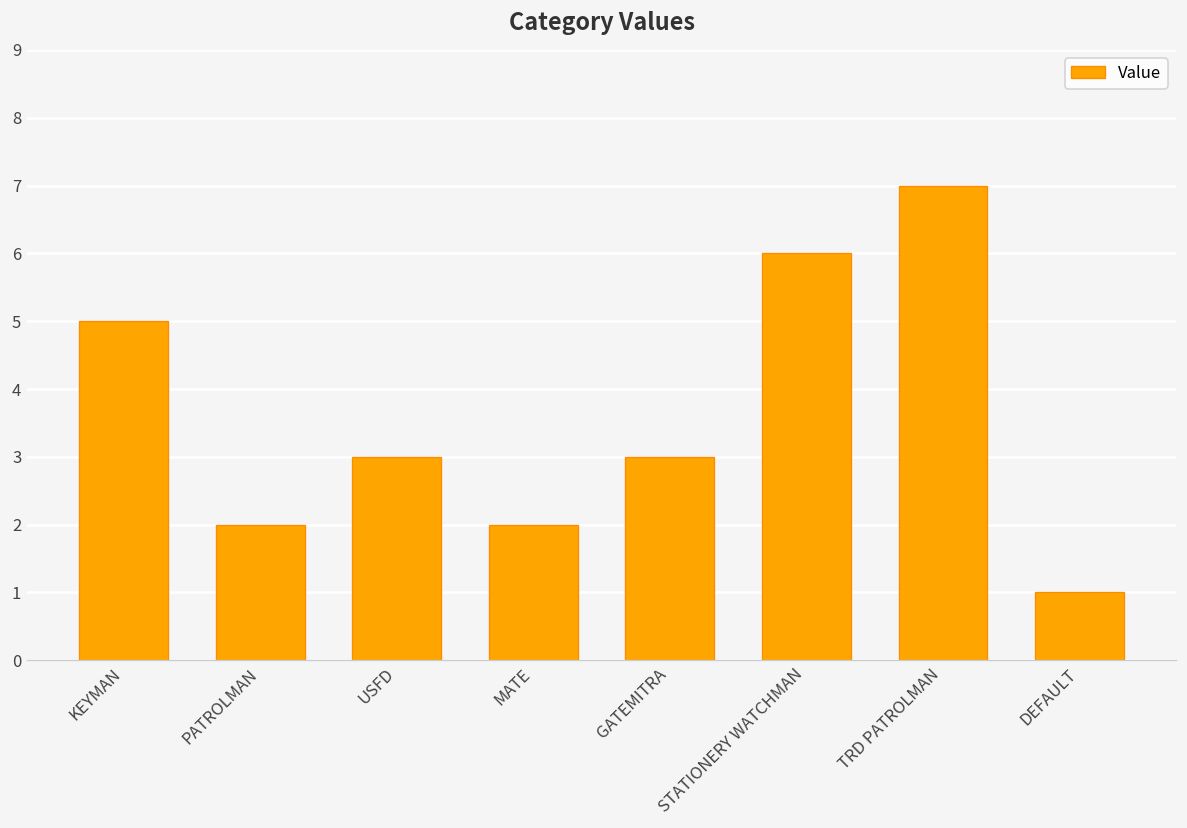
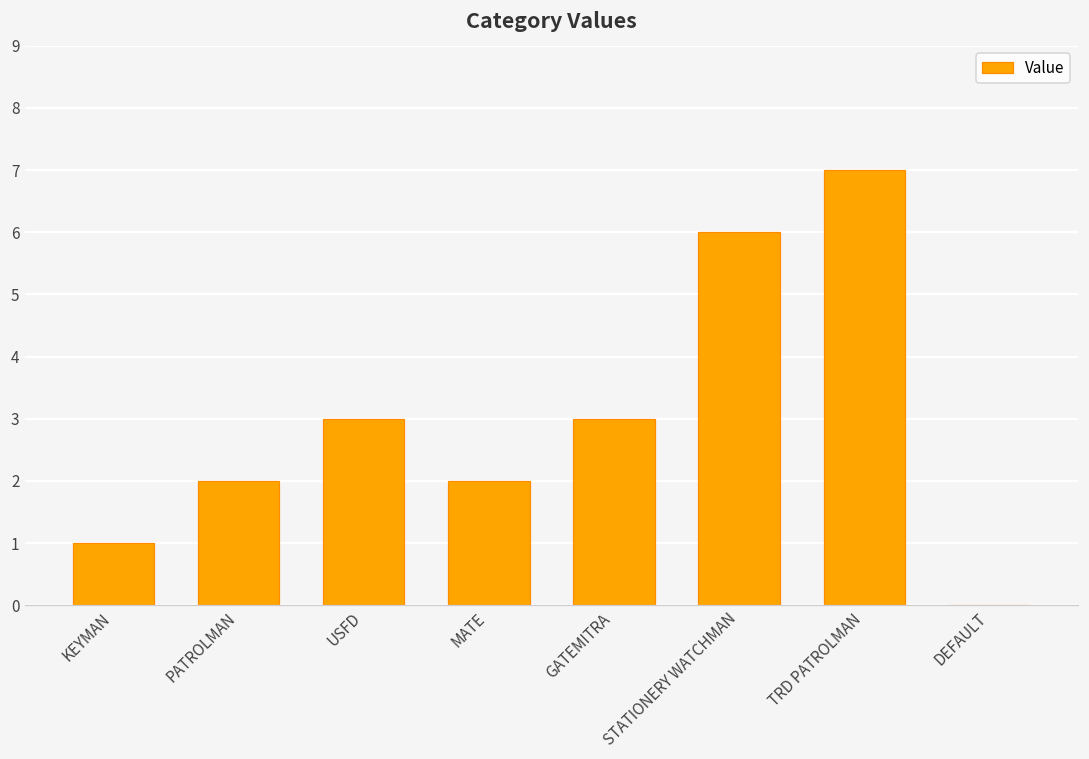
KEYMAN: 5 -> 1
DEFAULT: 1 -> 0
